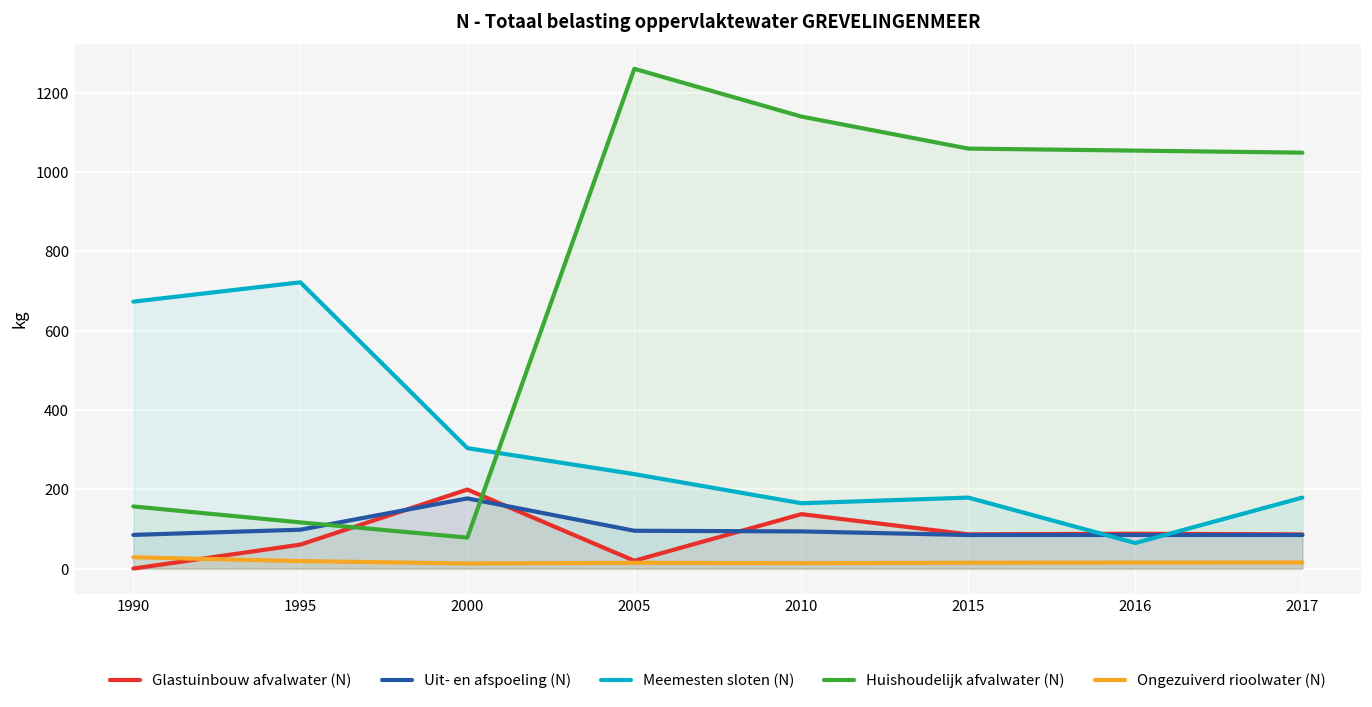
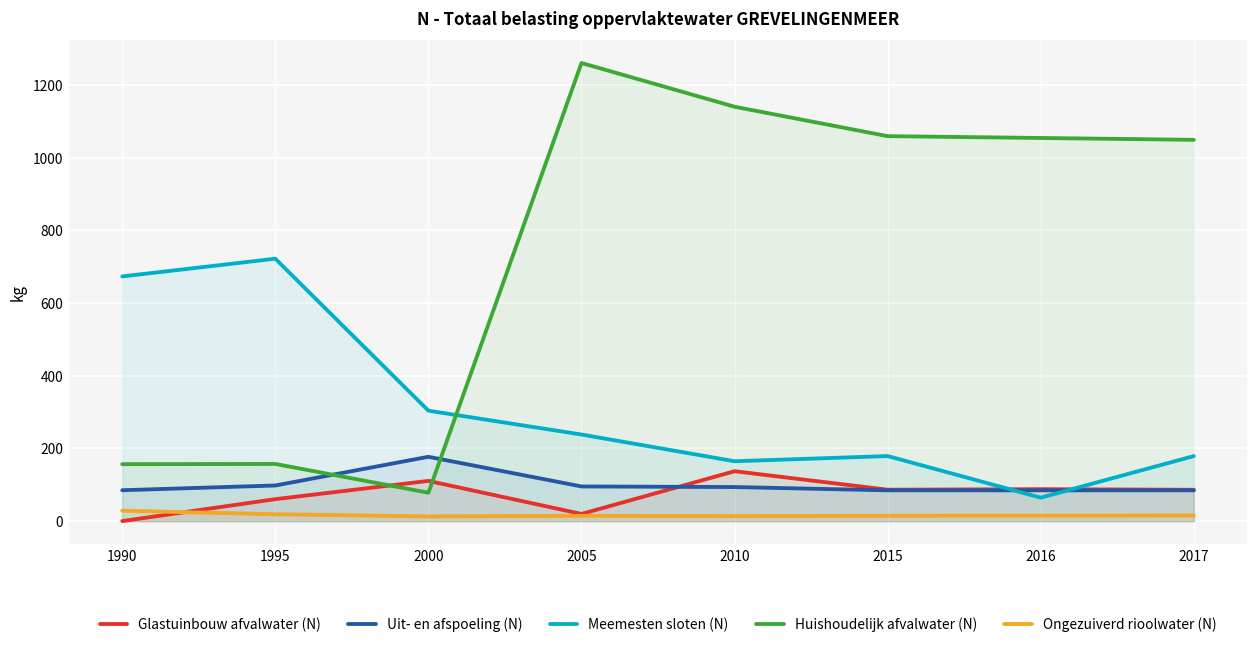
Huishoudelijk afvalwater (N), 1995: 120 -> 160
Glastuinbouw afvalwater (N), 2000: 200 -> 110
